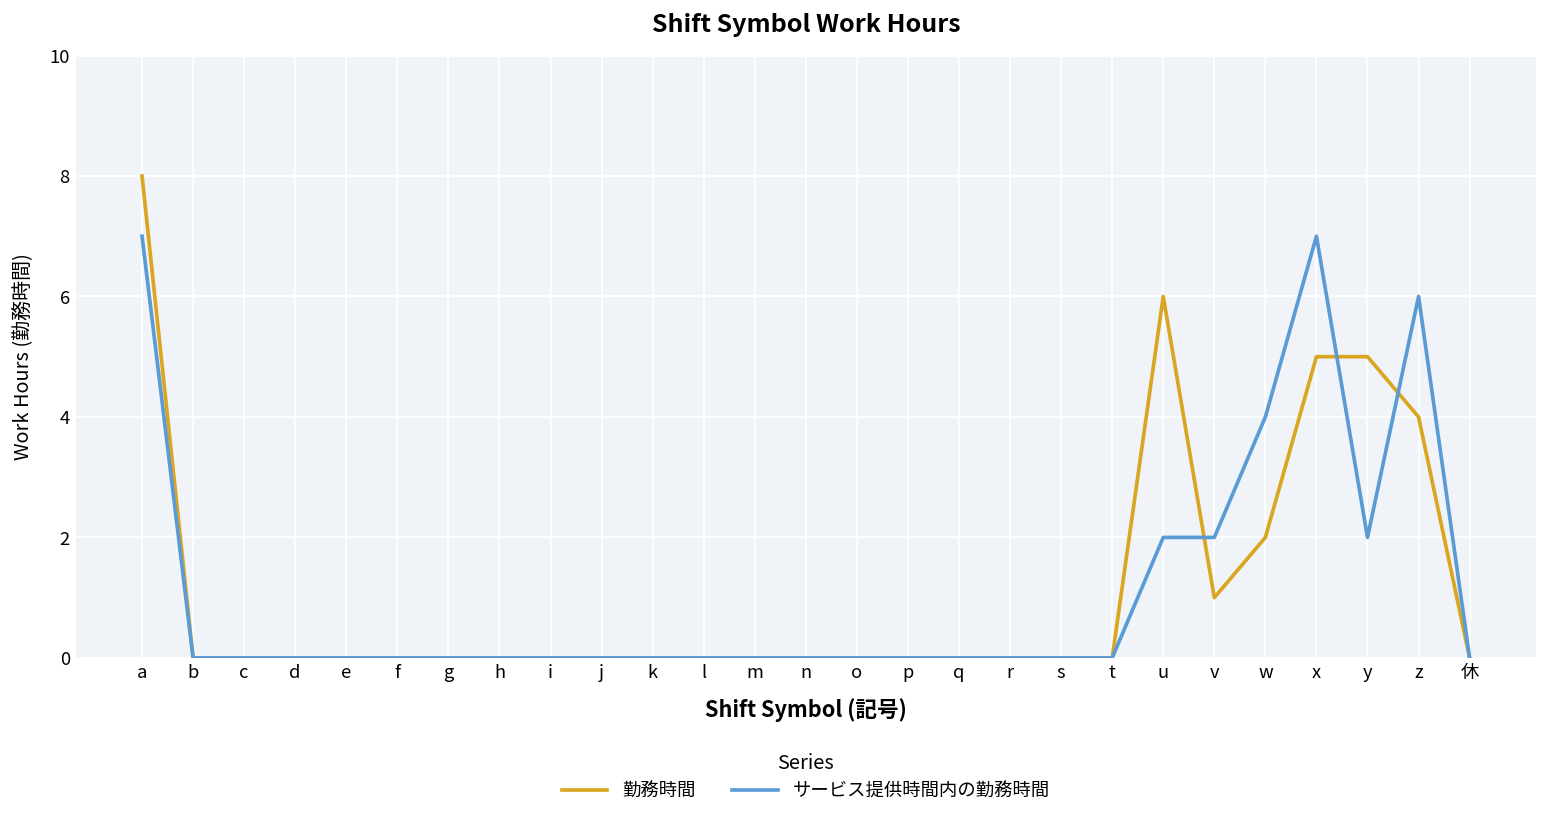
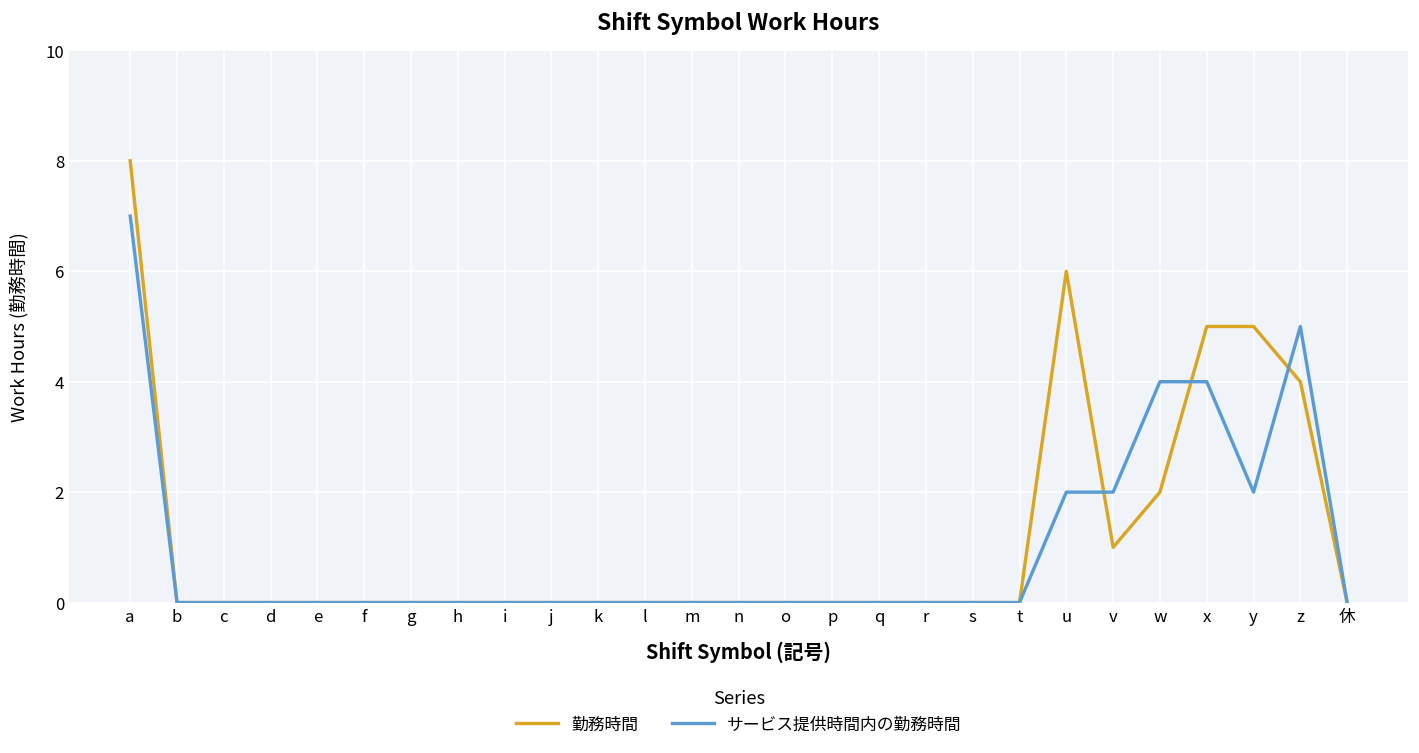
サービス提供時間内の勤務時間, x: 7 -> 4
サービス提供時間内の勤務時間, z: 6 -> 5
